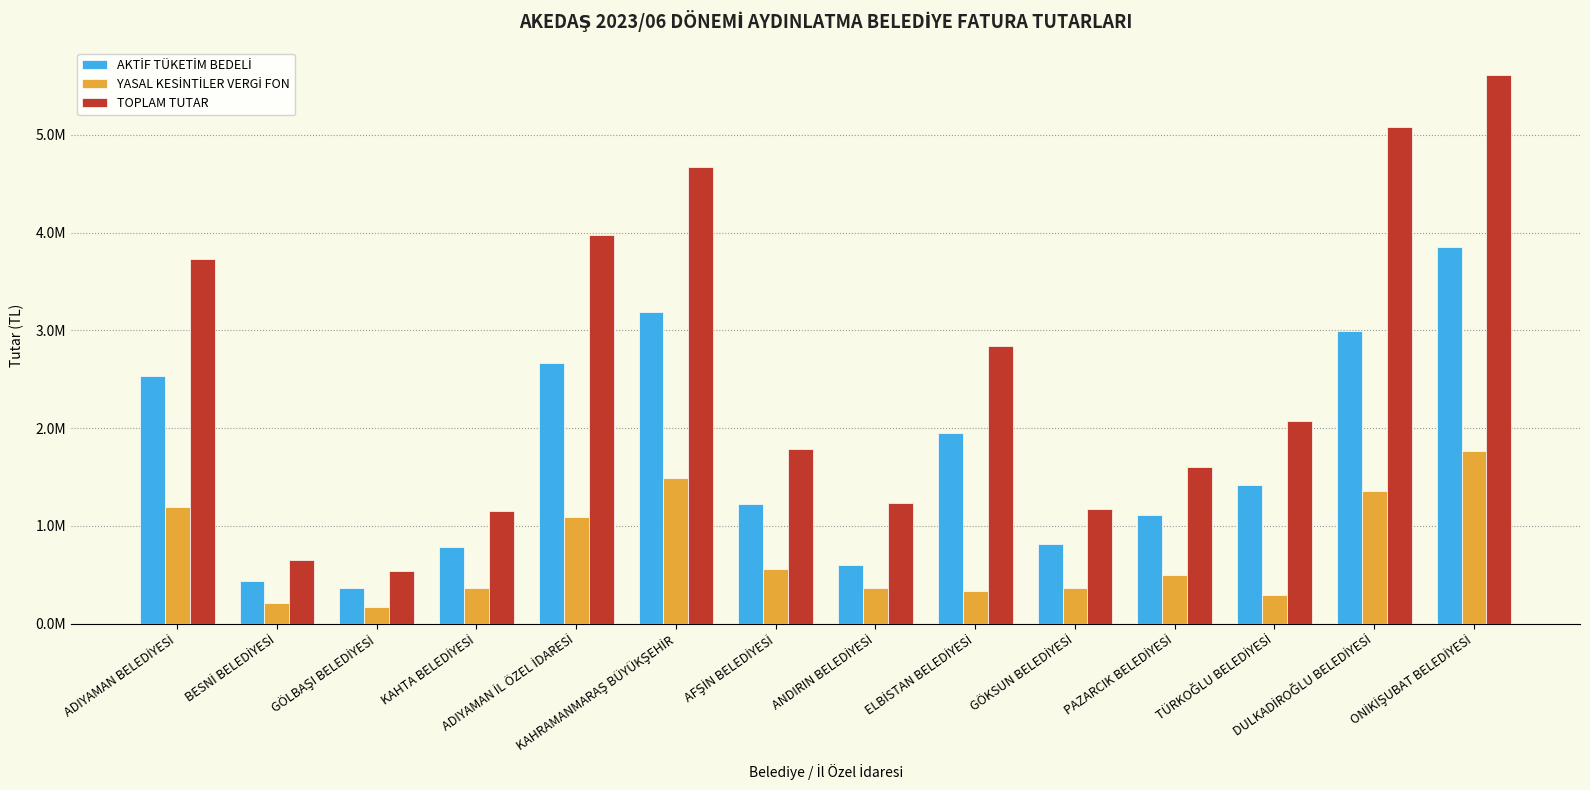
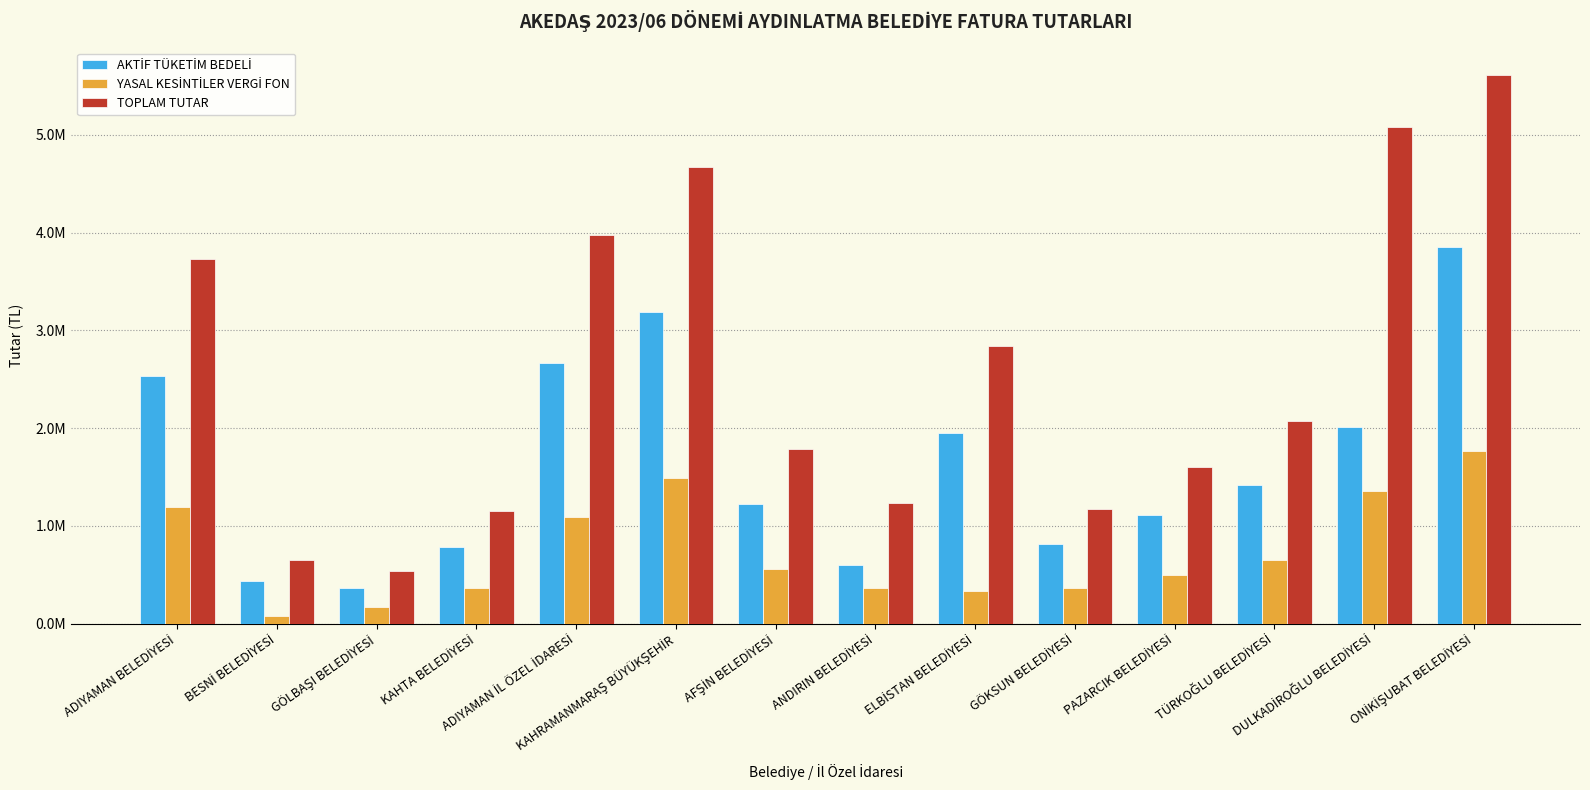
YASAL KESİNTİLER VERGİ FON, BESNİ BELEDİYESİ: 200000 -> 100000
YASAL KESİNTİLER VERGİ FON, TÜRKOĞLU BELEDİYESİ: 300000 -> 600000
AKTİF TÜKETİM BEDELİ, DULKADİROĞLU BELEDİYESİ: 3000000 -> 2000000
